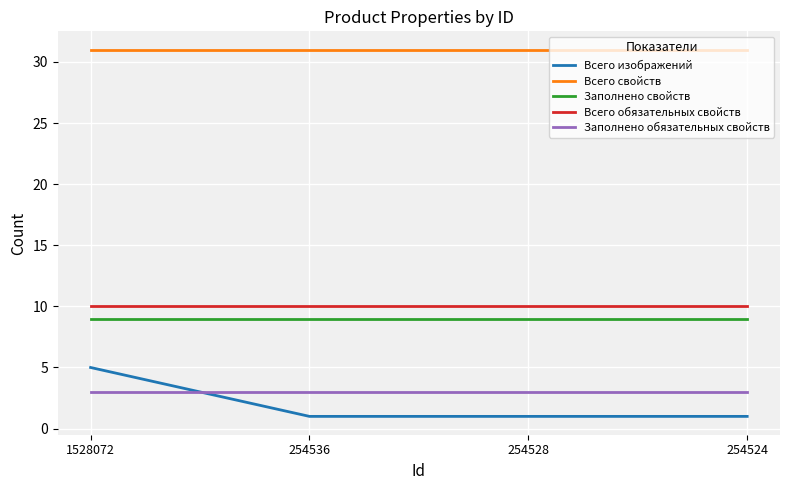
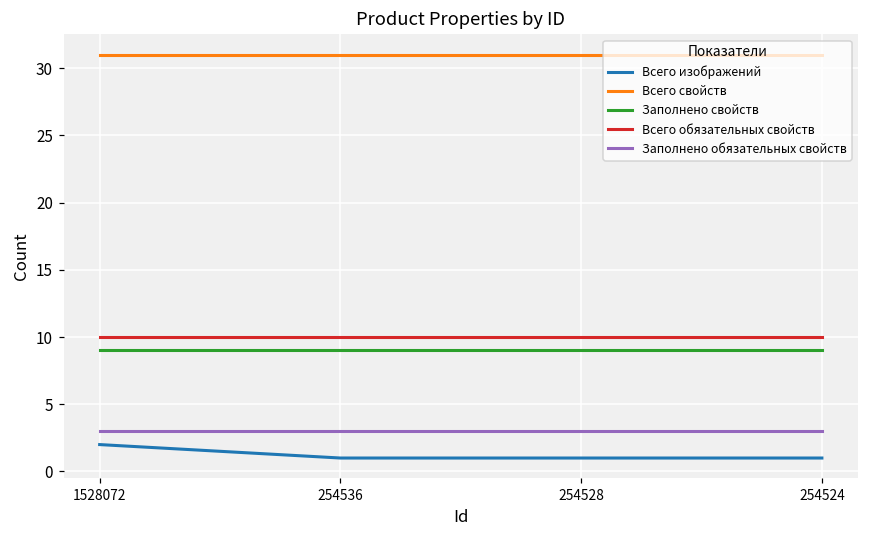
Всего изображений, 1528072: 5 -> 2
